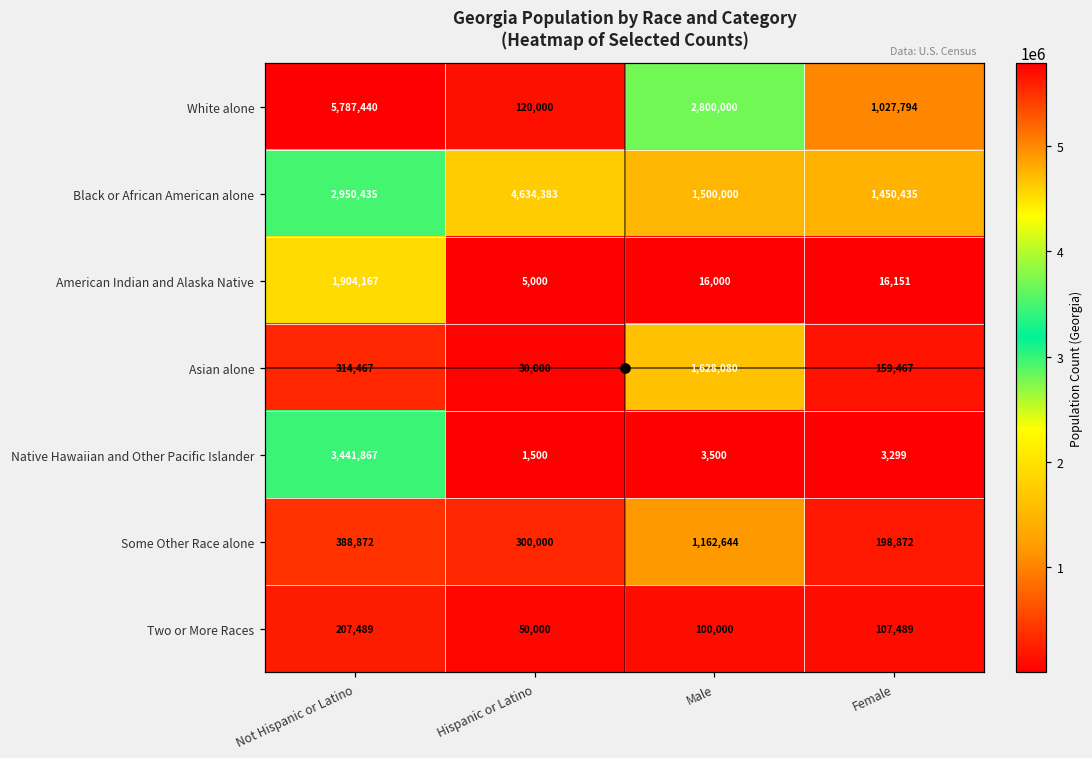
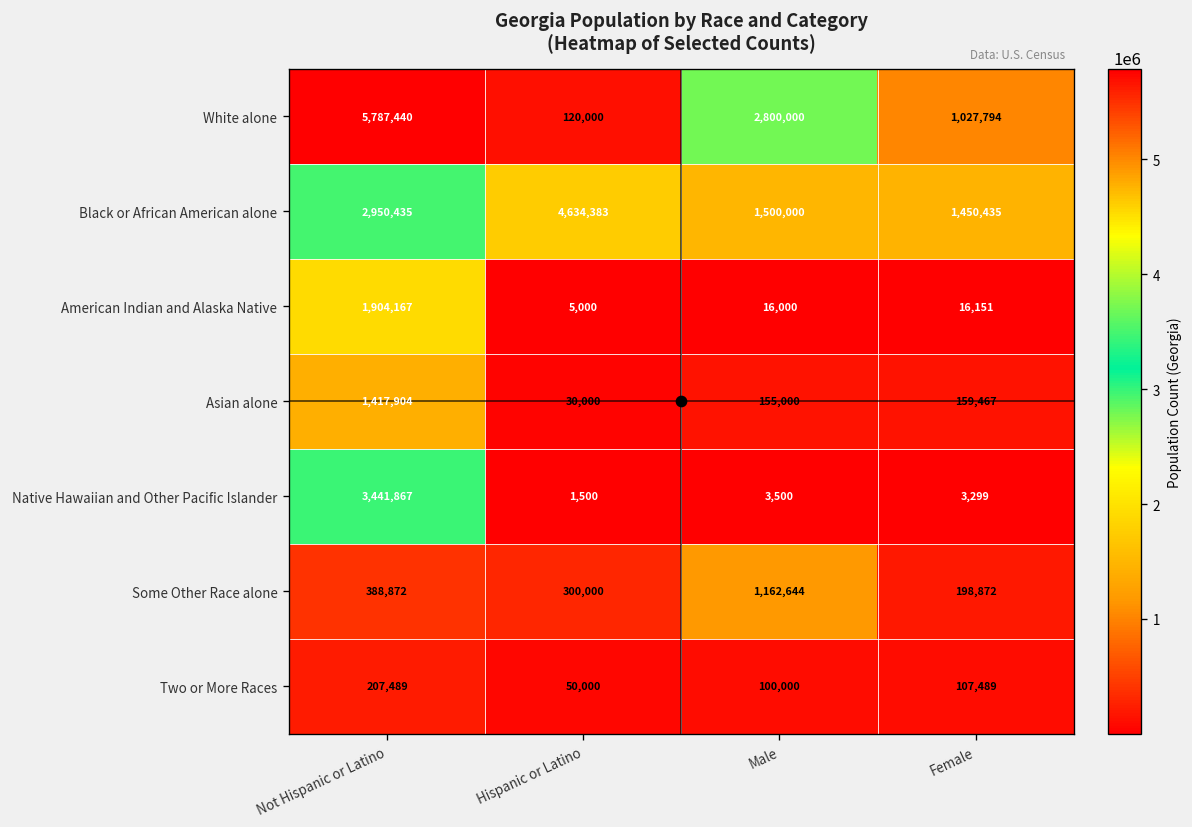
Asian alone, Not Hispanic or Latino: 314,467 -> 1,417,904
Asian alone, Male: 1,628,080 -> 155,000
